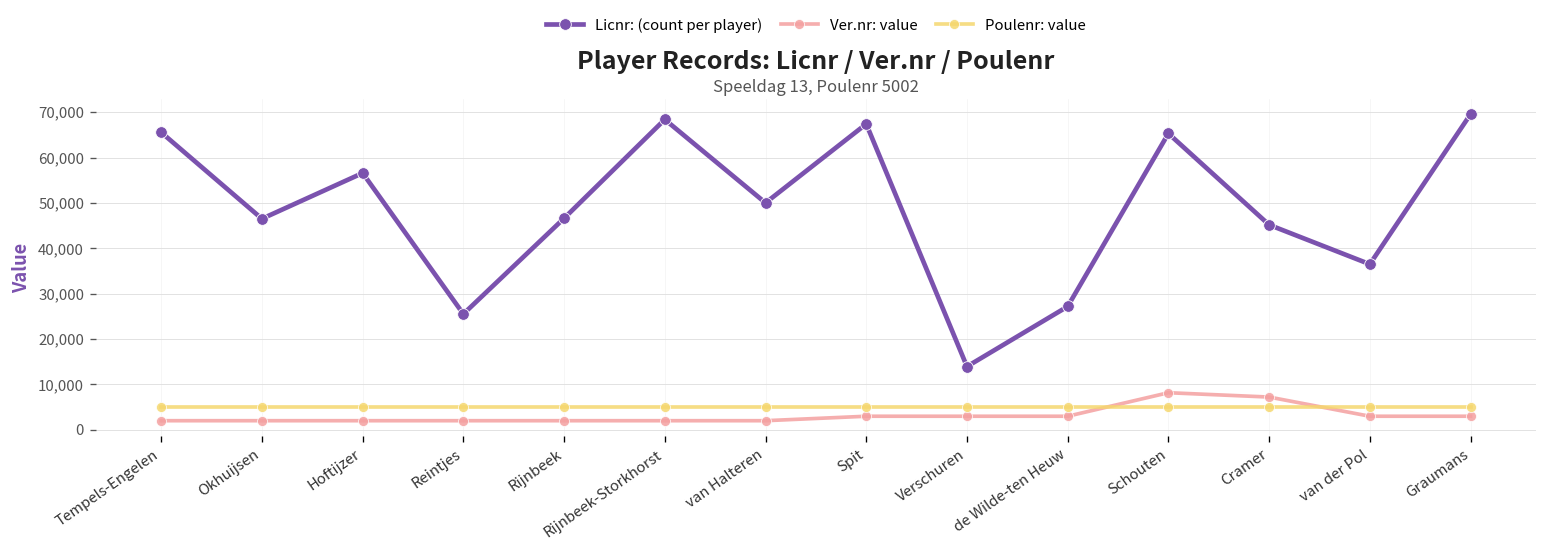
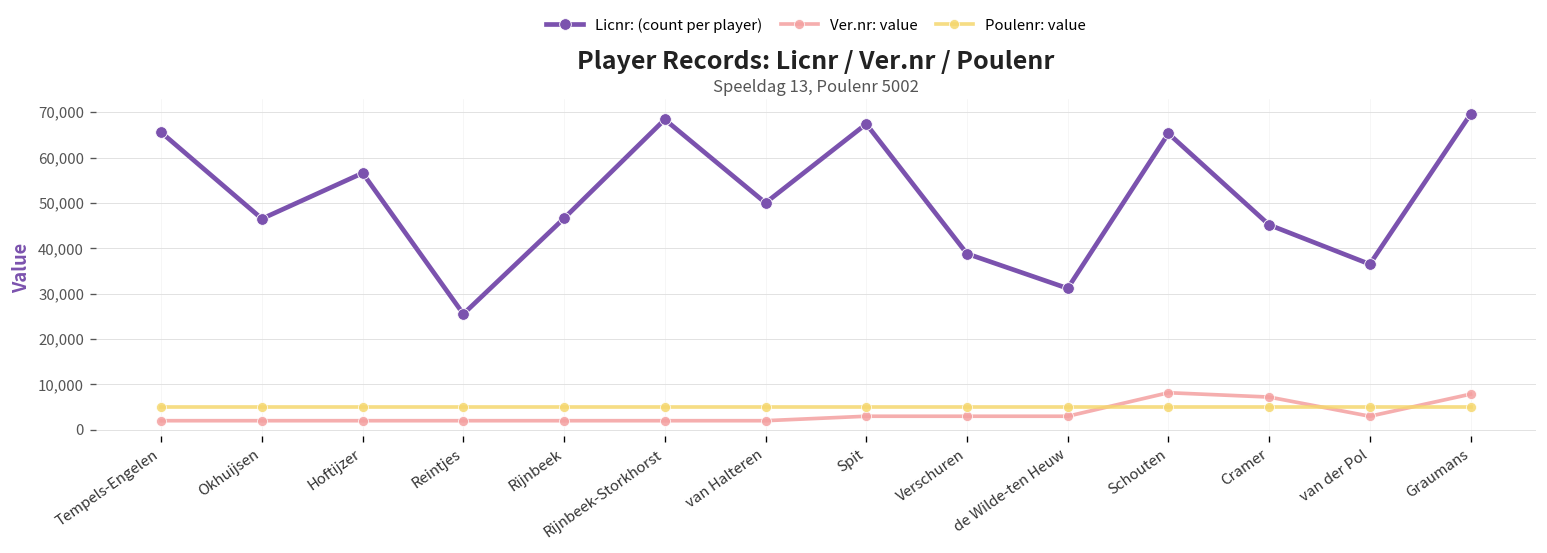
Licnr: (count per player), Verschuren: 14,000 -> 39,000
Licnr: (count per player), de Wilde-ten Heuw: 27,000 -> 31,000
Ver.nr: value, Graumans: 3,000 -> 8,000
